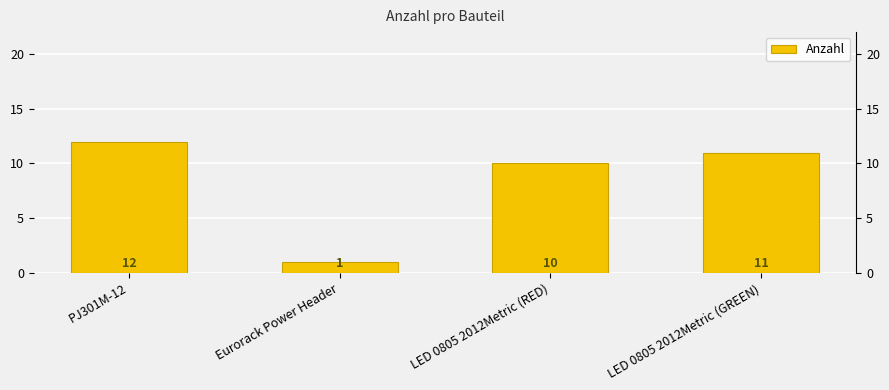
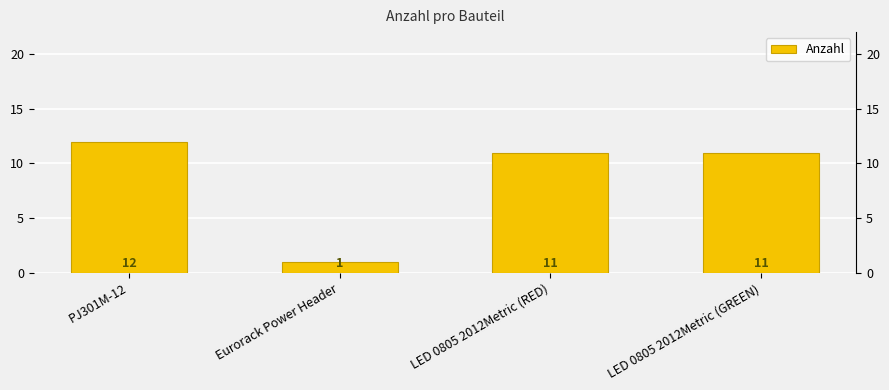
LED 0805 2012Metric (RED): 10 -> 11
